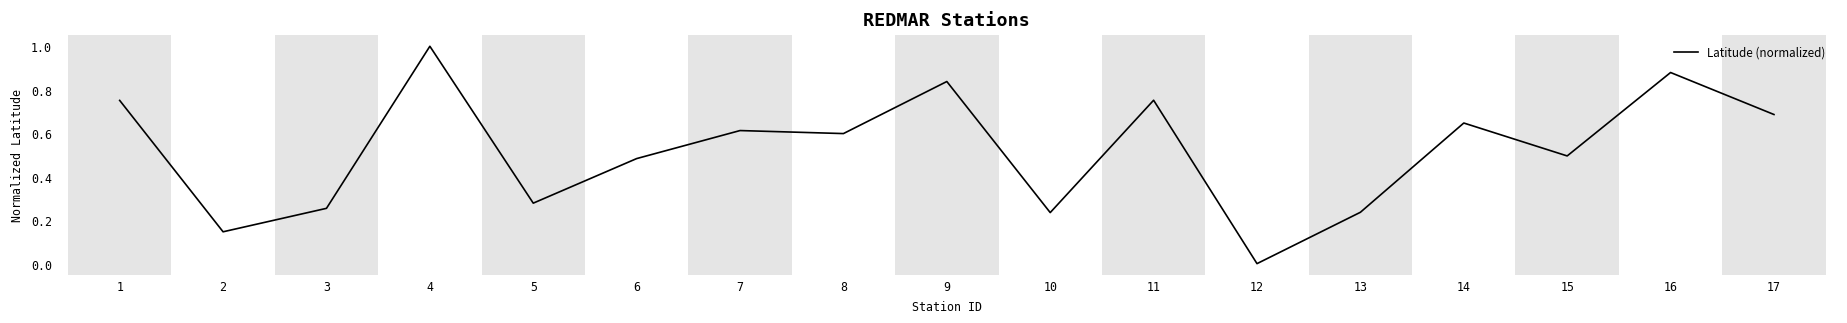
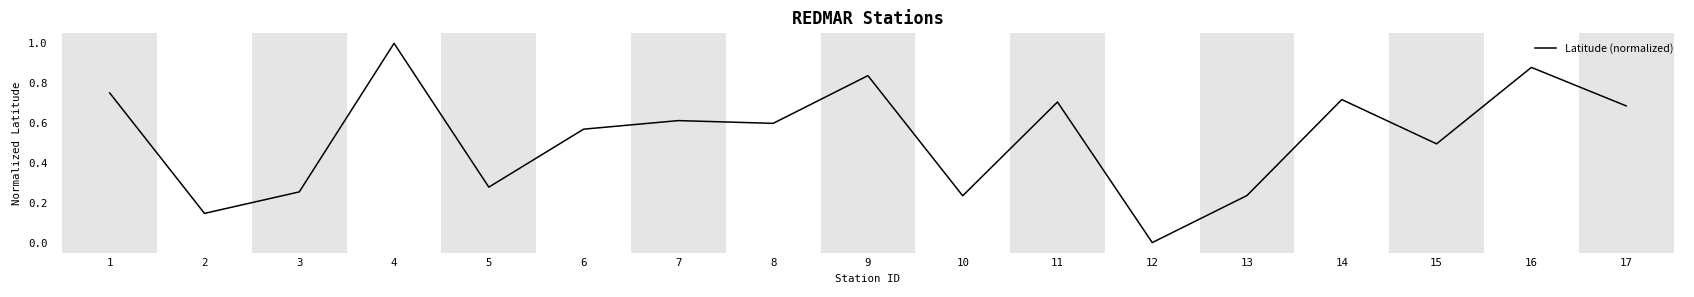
6: 0.48 -> 0.57
11: 0.75 -> 0.71
14: 0.65 -> 0.72
